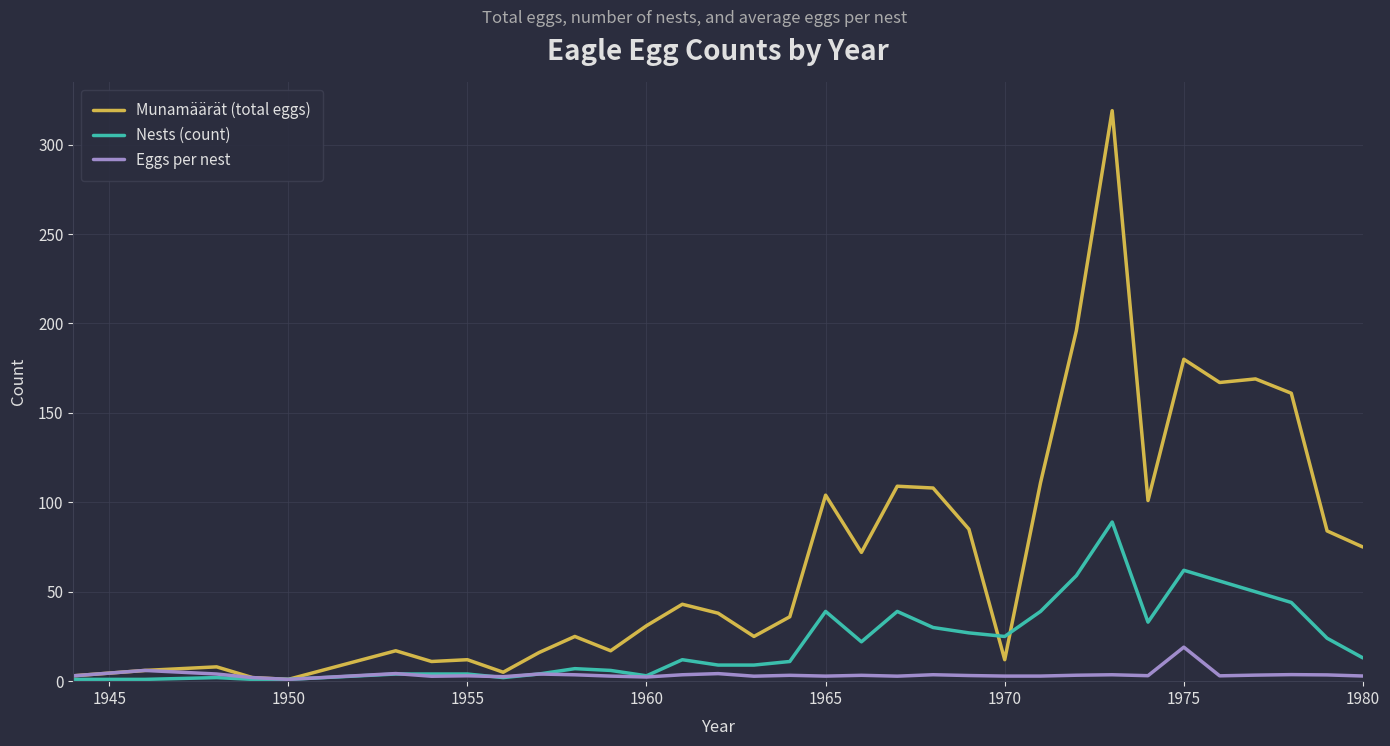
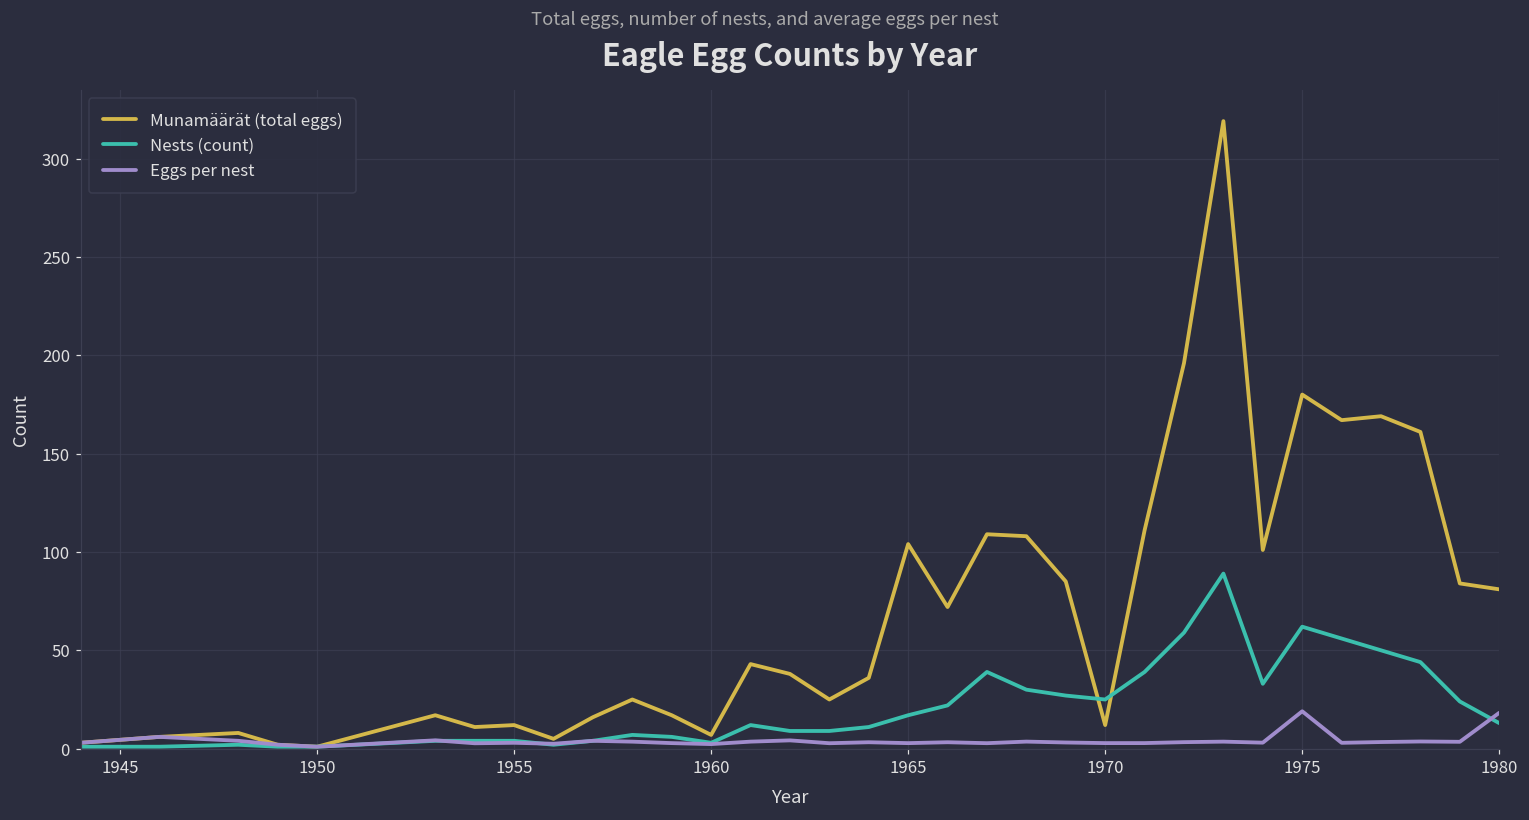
Munamäärät (total eggs), 1960: 31 -> 7
Nests (count), 1965: 39 -> 17
Munamäärät (total eggs), 1980: 75 -> 81
Eggs per nest, 1980: 3 -> 18
